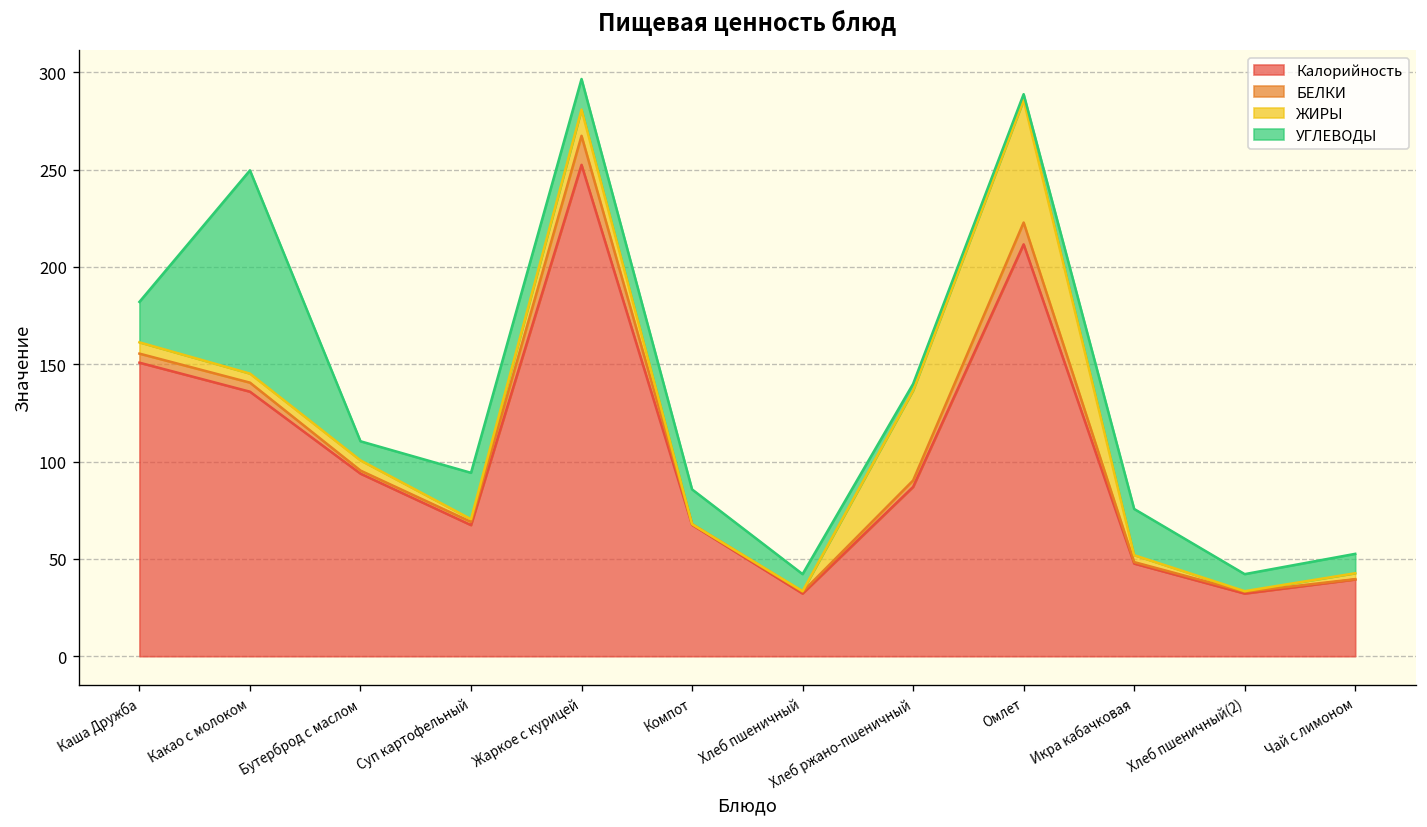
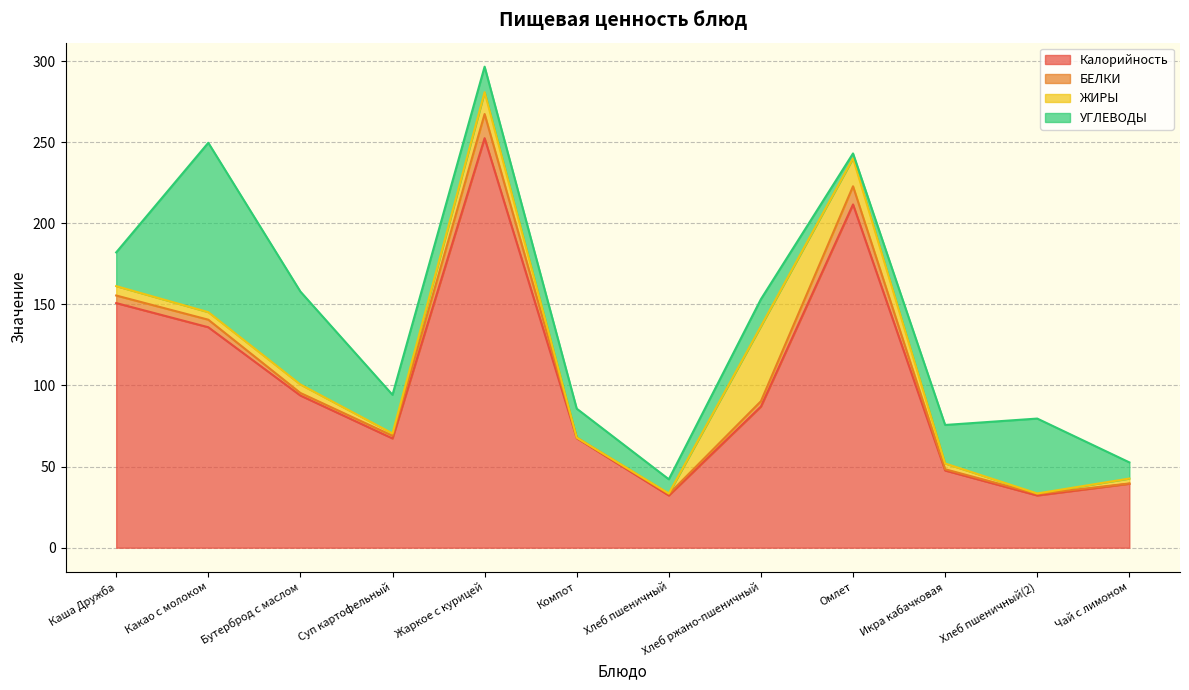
УГЛЕВОДЫ, Бутерброд с маслом: 10 -> 57
УГЛЕВОДЫ, Хлеб ржано-пшеничный: 3 -> 17
ЖИРЫ, Омлет: 63 -> 17
УГЛЕВОДЫ, Хлеб пшеничный(2): 9 -> 46
